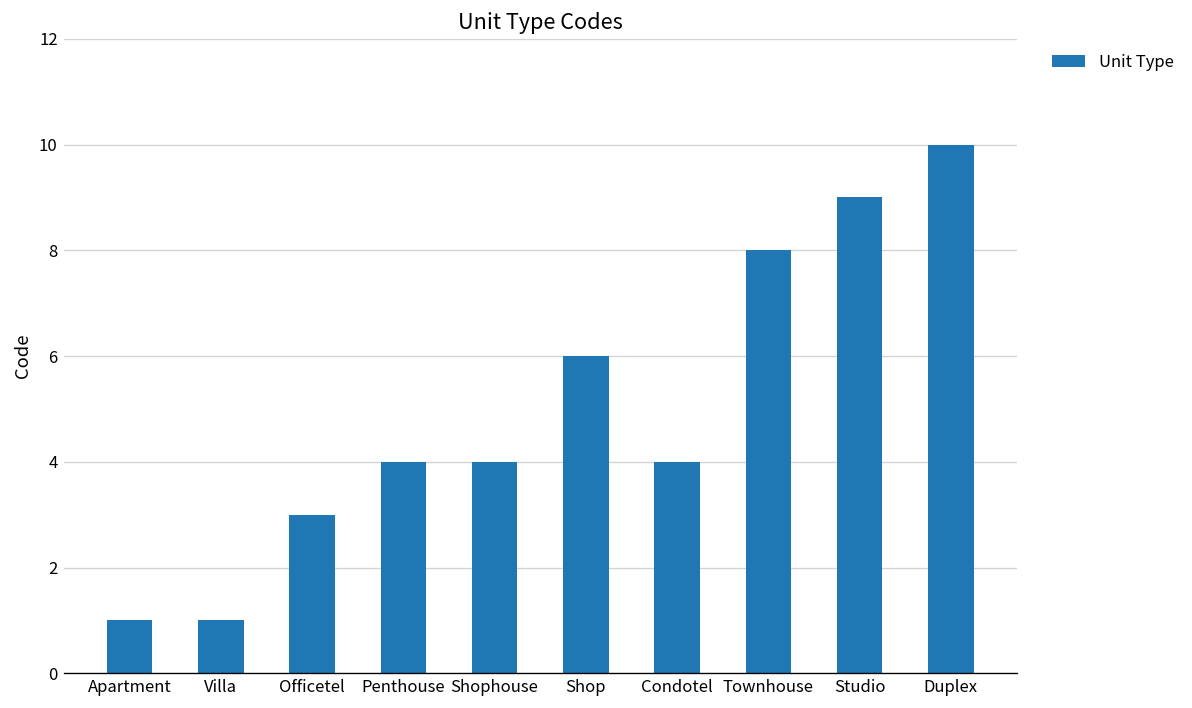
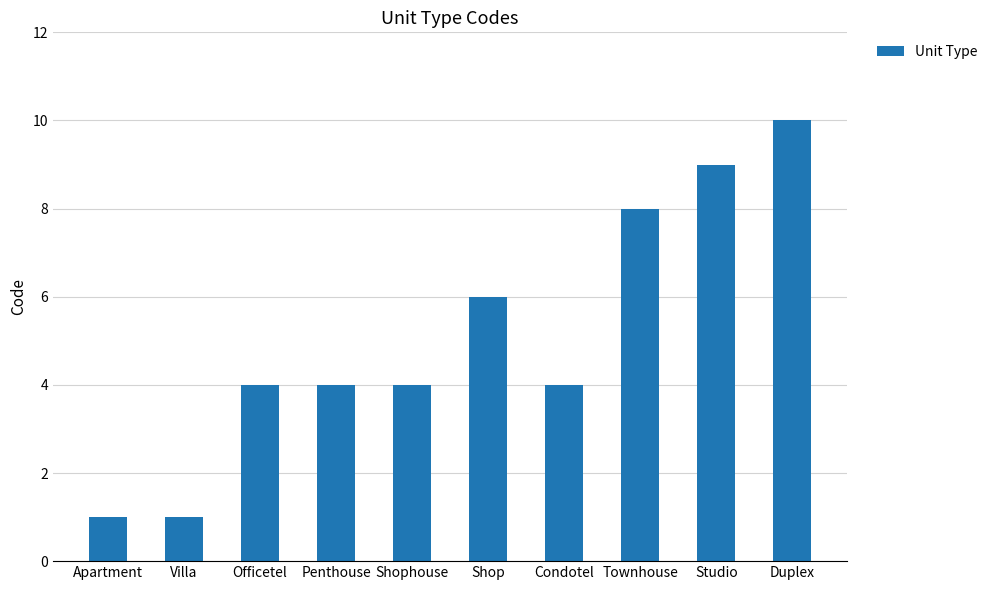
Officetel: 3 -> 4
